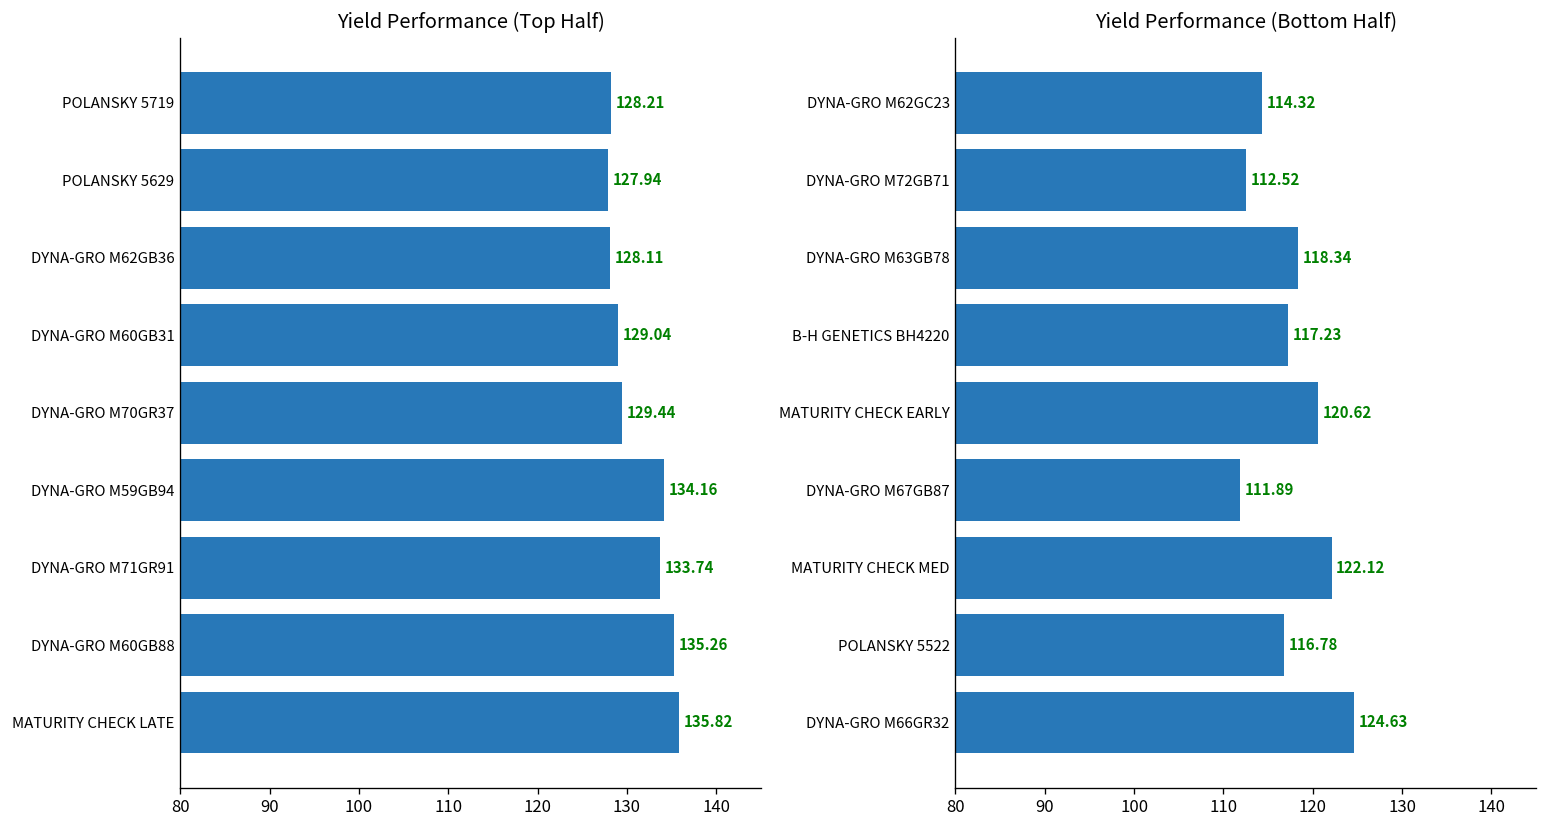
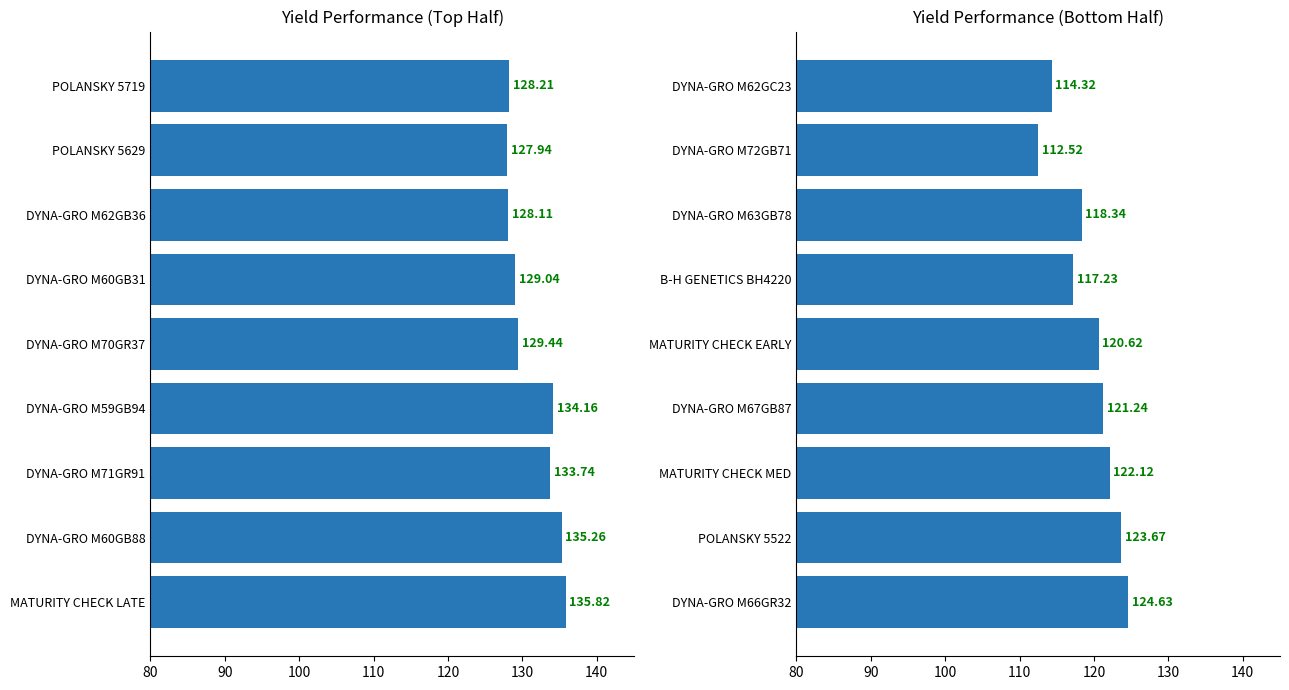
Yield Performance (Bottom Half), DYNA-GRO M67GB87: 111.89 -> 121.24
Yield Performance (Bottom Half), POLANSKY 5522: 116.78 -> 123.67
